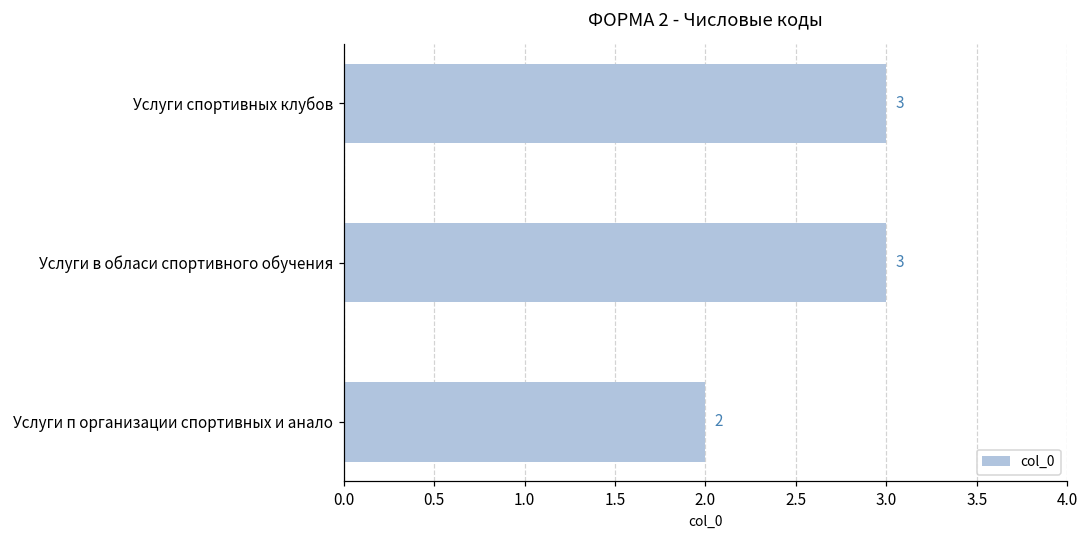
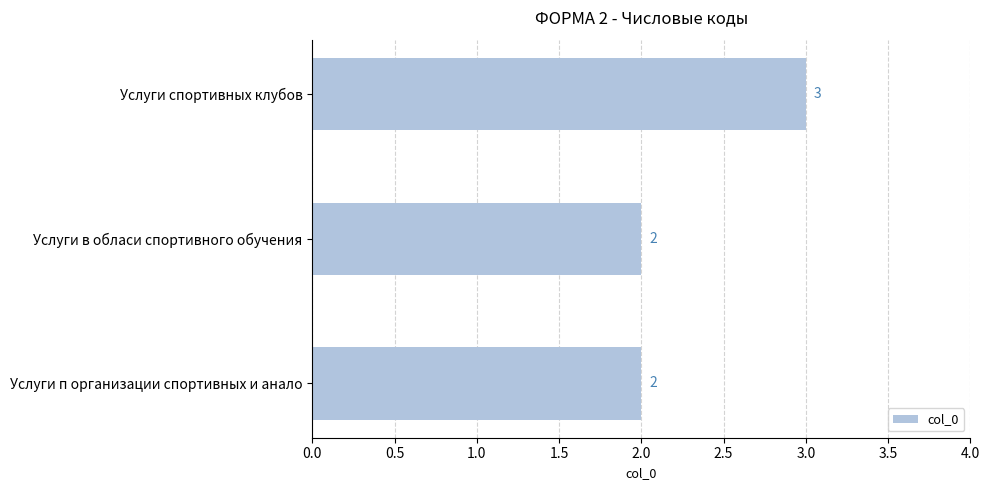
Услуги в обласи спортивного обучения: 3 -> 2
